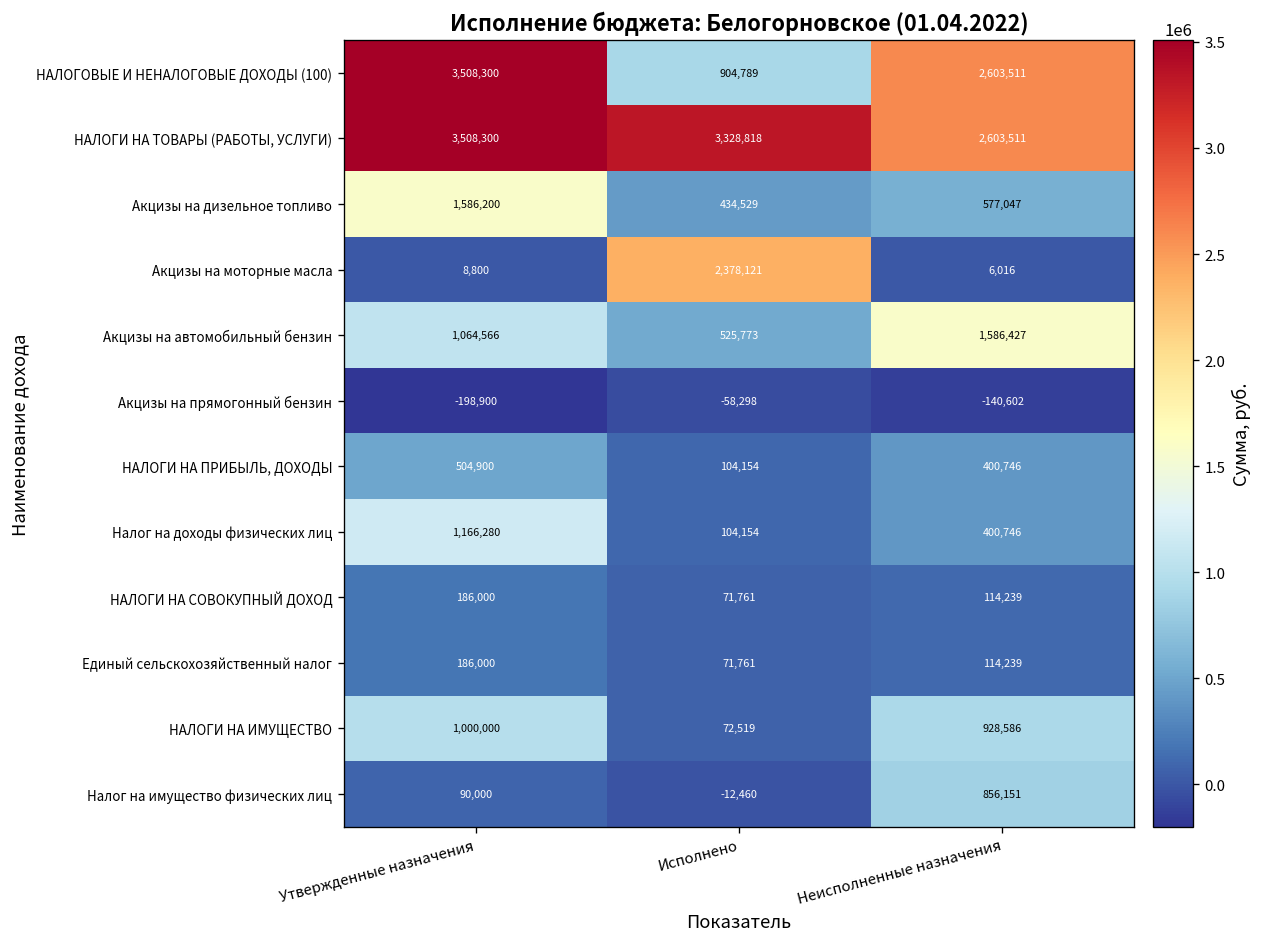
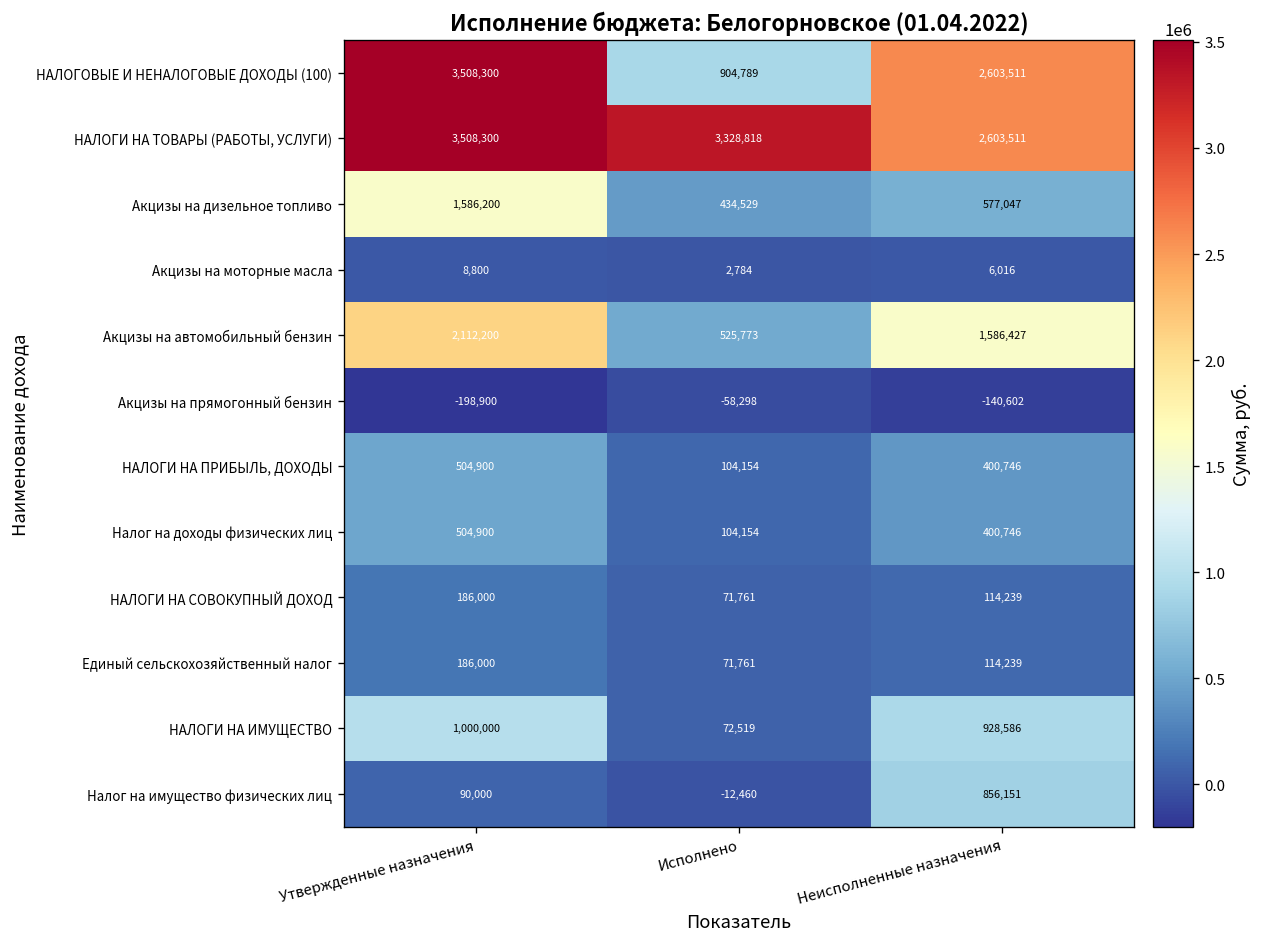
Акцизы на моторные масла, Исполнено: 2,378,121 -> 2,784
Акцизы на автомобильный бензин, Утвержденные назначения: 1,064,566 -> 2,112,200
Налог на доходы физических лиц, Утвержденные назначения: 1,166,280 -> 504,900
